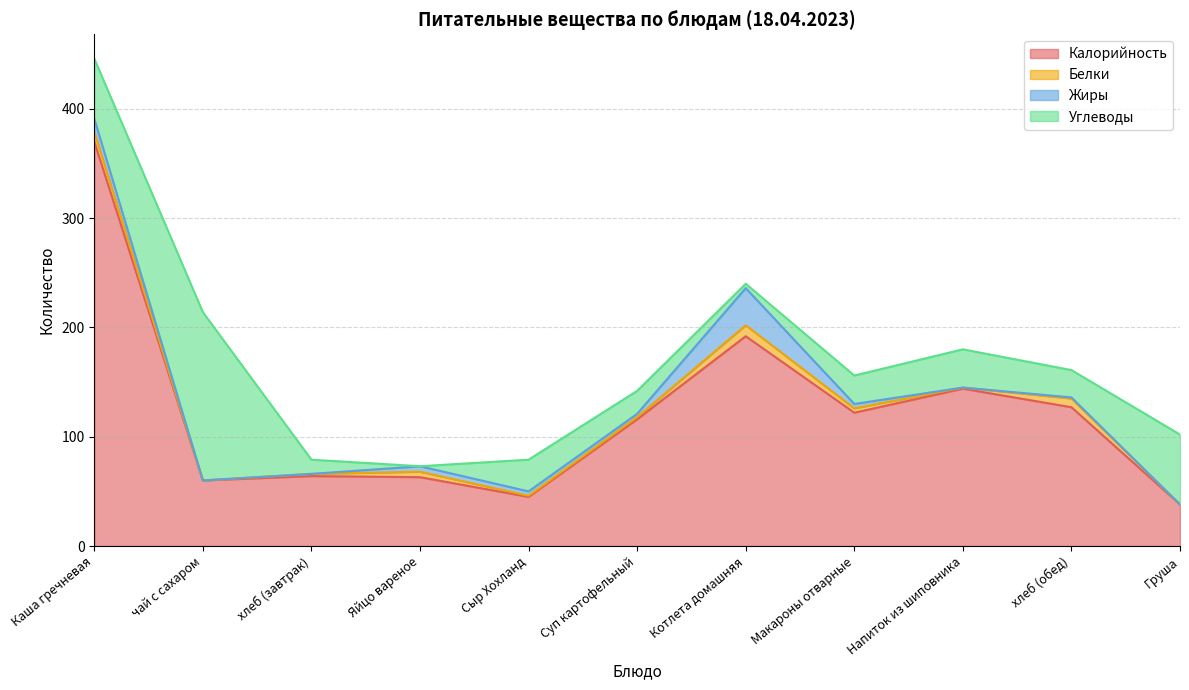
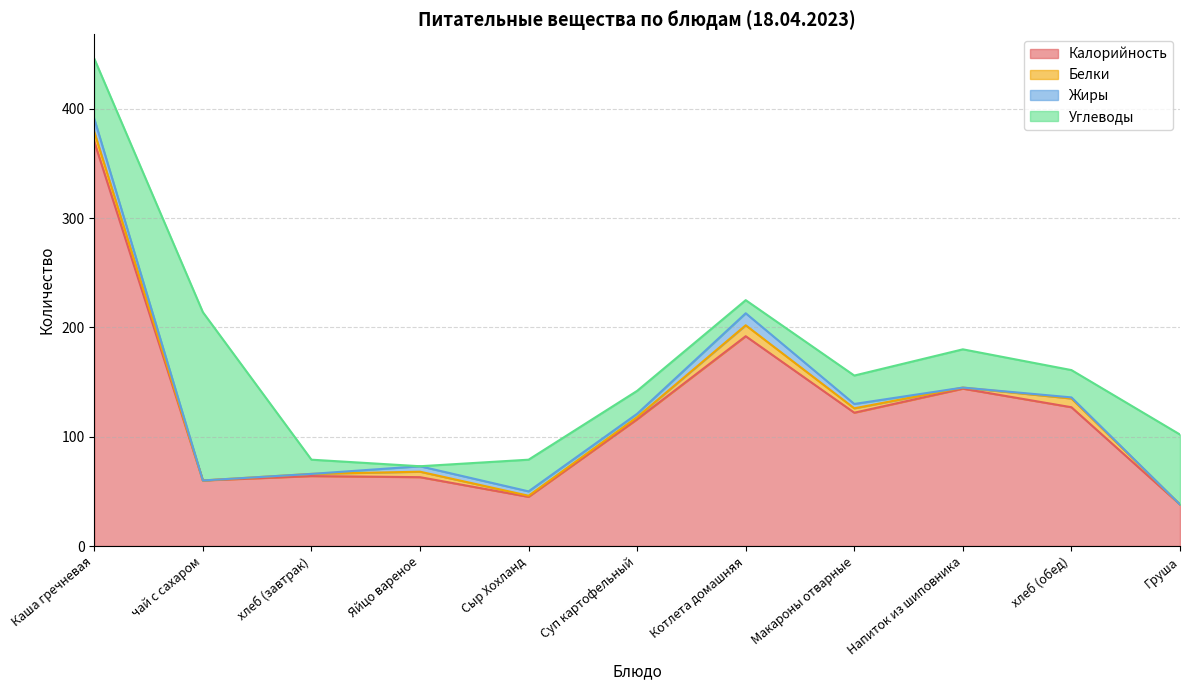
Жиры, Котлета домашняя: 34 -> 11
Углеводы, Котлета домашняя: 4 -> 12
